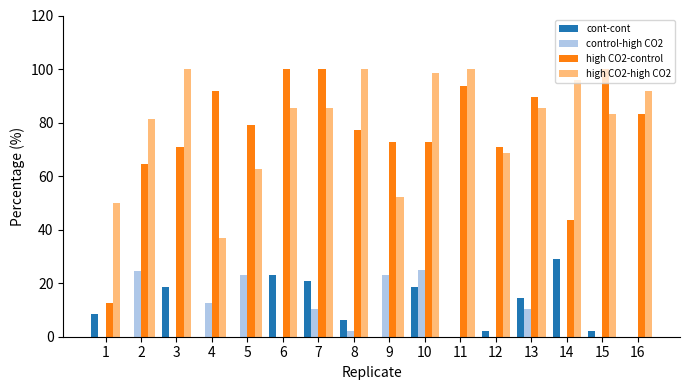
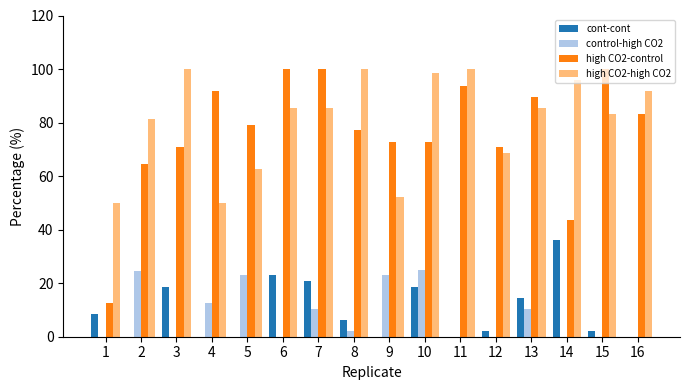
high CO2-high CO2, 4: 37 -> 50
cont-cont, 14: 29 -> 36
